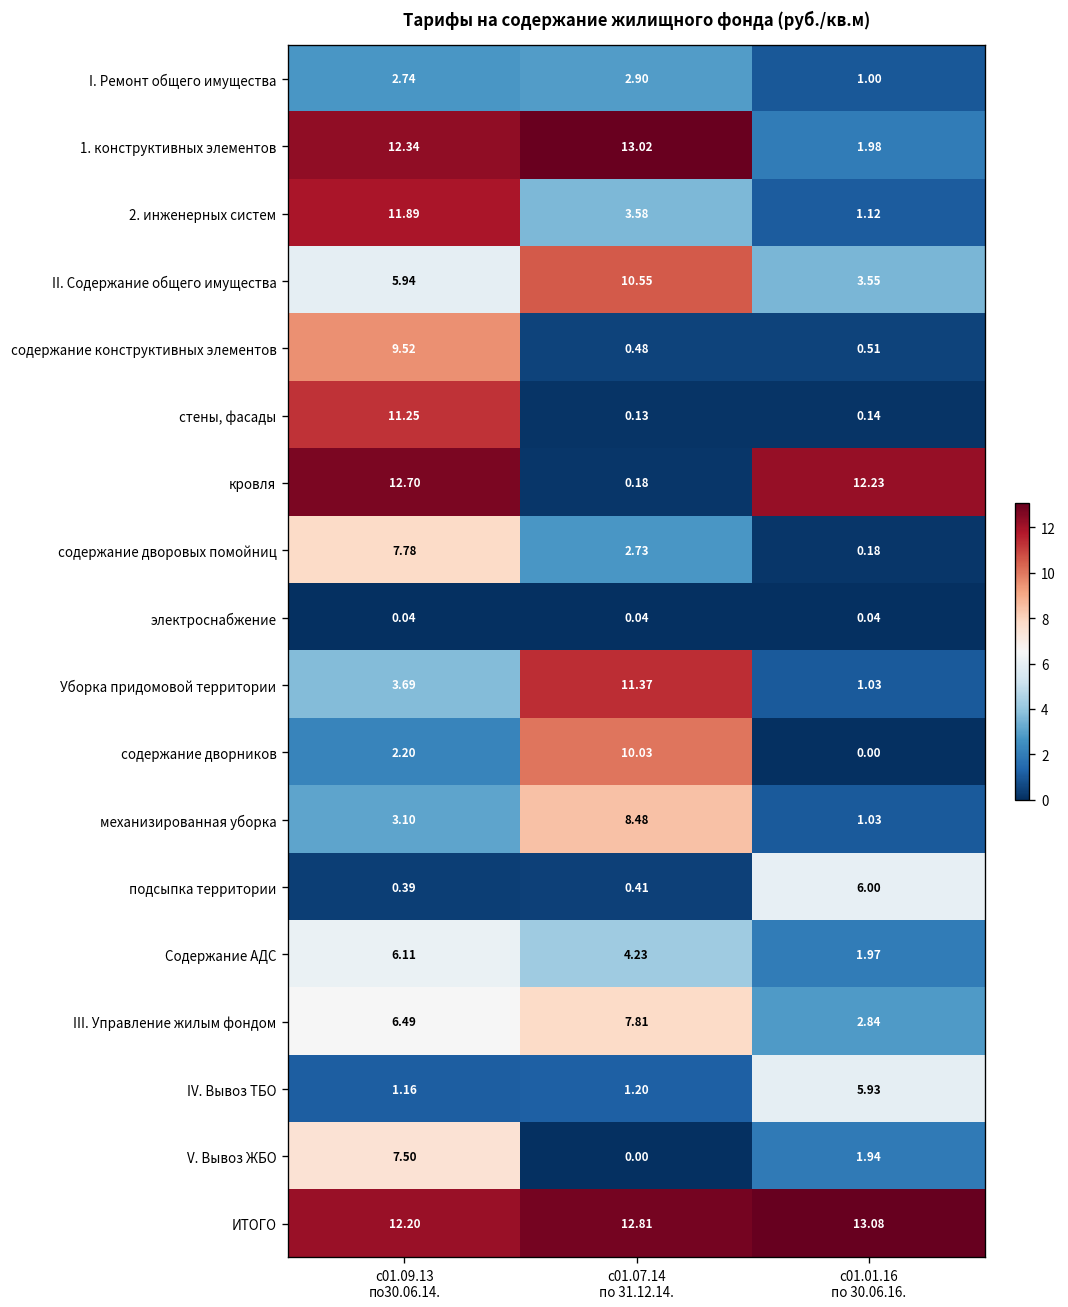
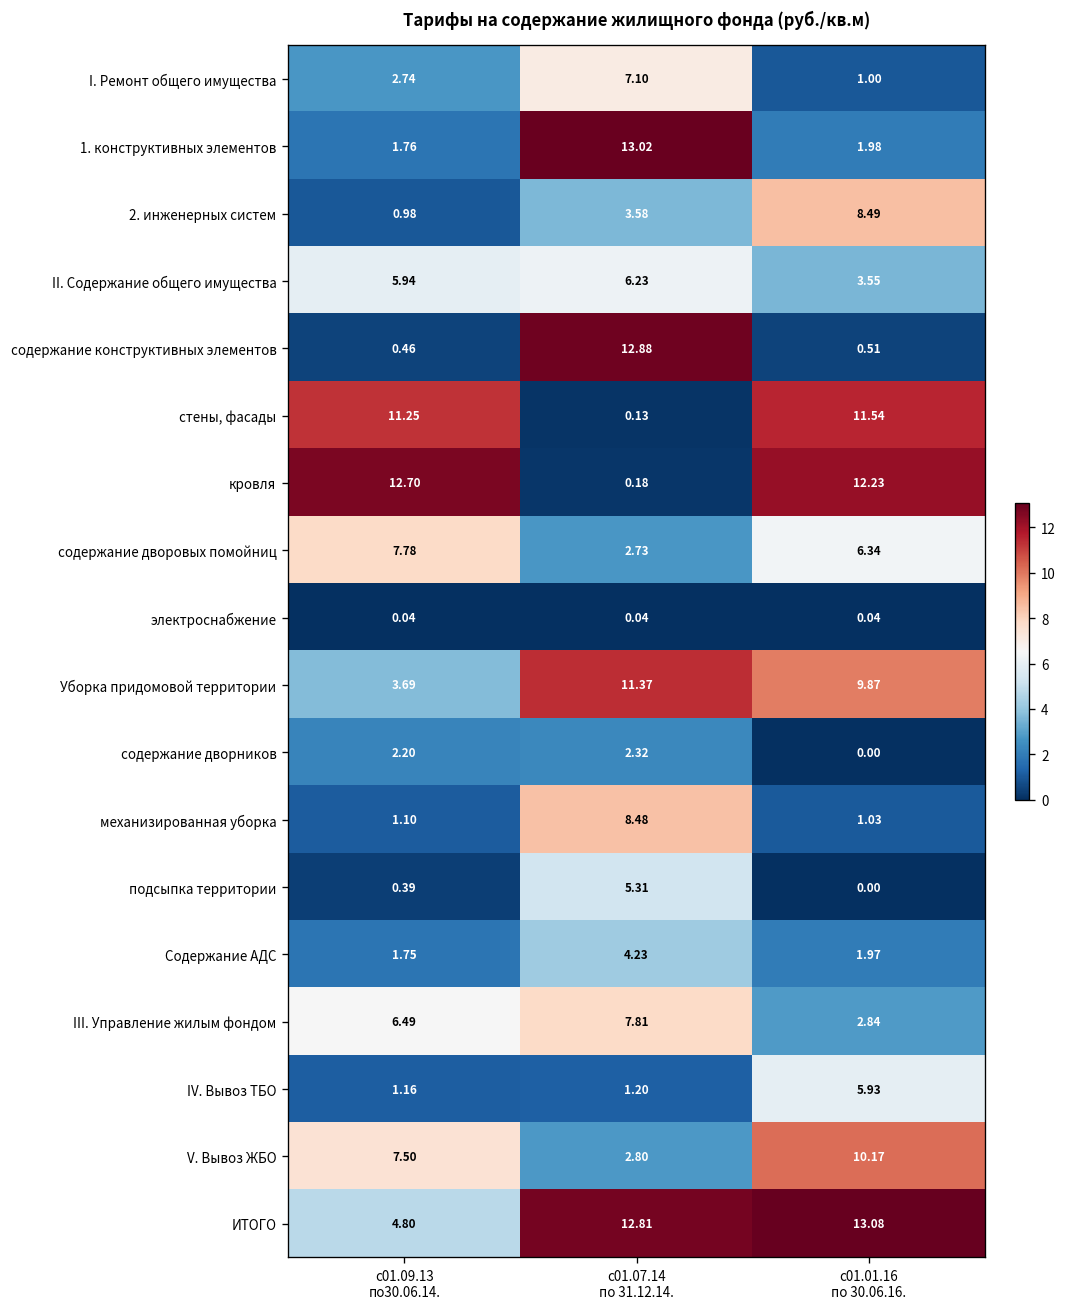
I. Ремонт общего имущества, с01.07.14 по 31.12.14.: 2.90 -> 7.10
1. конструктивных элементов, с01.09.13 по30.06.14.: 12.34 -> 1.76
2. инженерных систем, с01.09.13 по30.06.14.: 11.89 -> 0.98
2. инженерных систем, с01.01.16 по 30.06.16.: 1.12 -> 8.49
II. Содержание общего имущества, с01.07.14 по 31.12.14.: 10.55 -> 6.23
содержание конструктивных элементов, с01.09.13 по30.06.14.: 9.52 -> 0.46
содержание конструктивных элементов, с01.07.14 по 31.12.14.: 0.48 -> 12.88
стены, фасады, с01.01.16 по 30.06.16.: 0.14 -> 11.54
содержание дворовых помойниц, с01.01.16 по 30.06.16.: 0.18 -> 6.34
Уборка придомовой территории, с01.01.16 по 30.06.16.: 1.03 -> 9.87
содержание дворников, с01.07.14 по 31.12.14.: 10.03 -> 2.32
механизированная уборка, с01.09.13 по30.06.14.: 3.10 -> 1.10
подсыпка территории, с01.07.14 по 31.12.14.: 0.41 -> 5.31
подсыпка территории, с01.01.16 по 30.06.16.: 6.00 -> 0.00
Содержание АДС, с01.09.13 по30.06.14.: 6.11 -> 1.75
V. Вывоз ЖБО, с01.07.14 по 31.12.14.: 0.00 -> 2.80
V. Вывоз ЖБО, с01.01.16 по 30.06.16.: 1.94 -> 10.17
ИТОГО, с01.09.13 по30.06.14.: 12.20 -> 4.80
